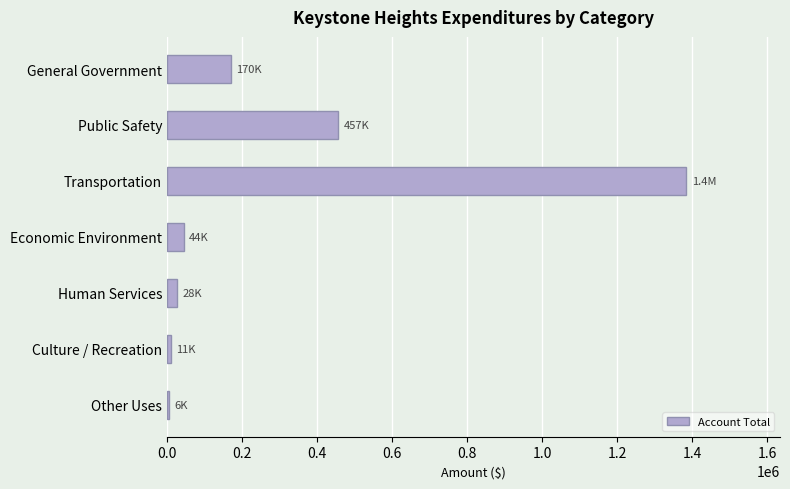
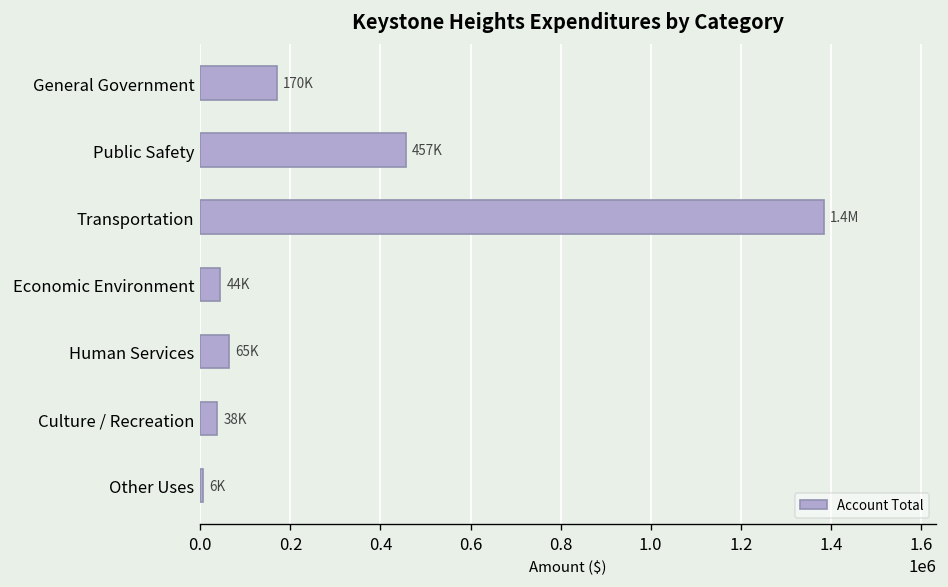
Human Services: 28K -> 65K
Culture / Recreation: 11K -> 38K
